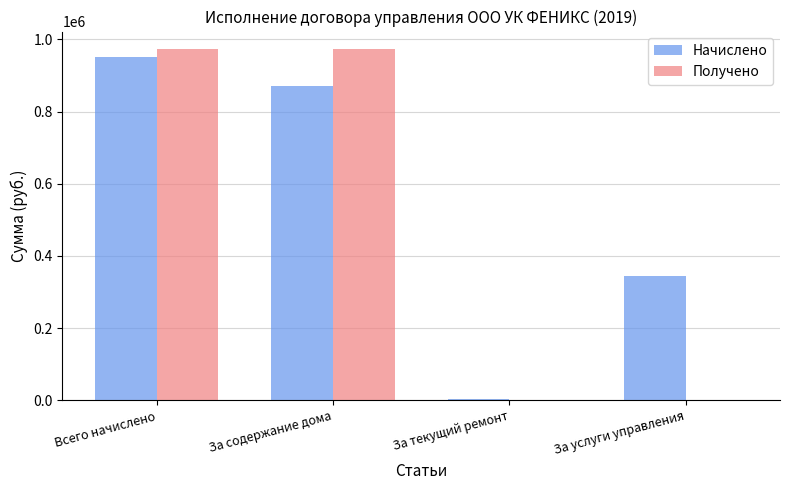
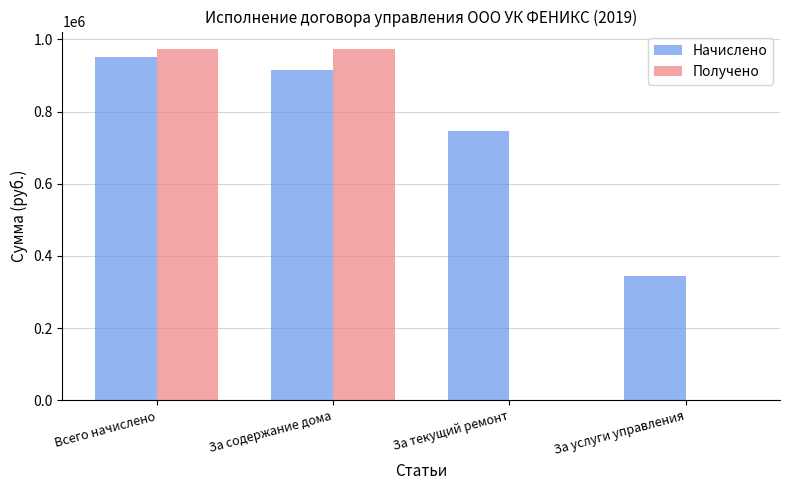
Начислено, За содержание дома: 870000 -> 920000
Начислено, За текущий ремонт: 0 -> 750000
